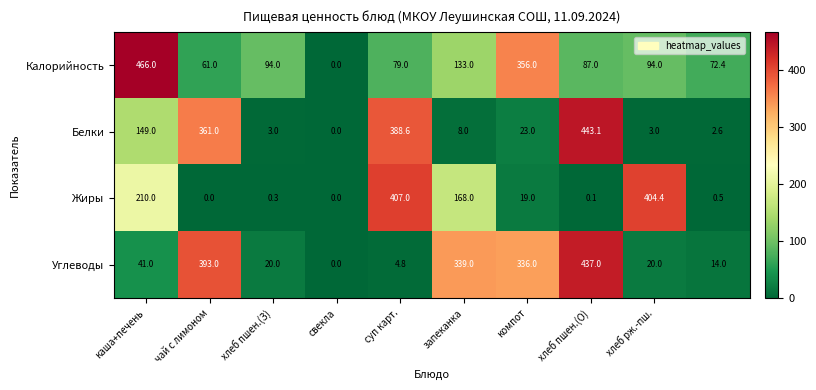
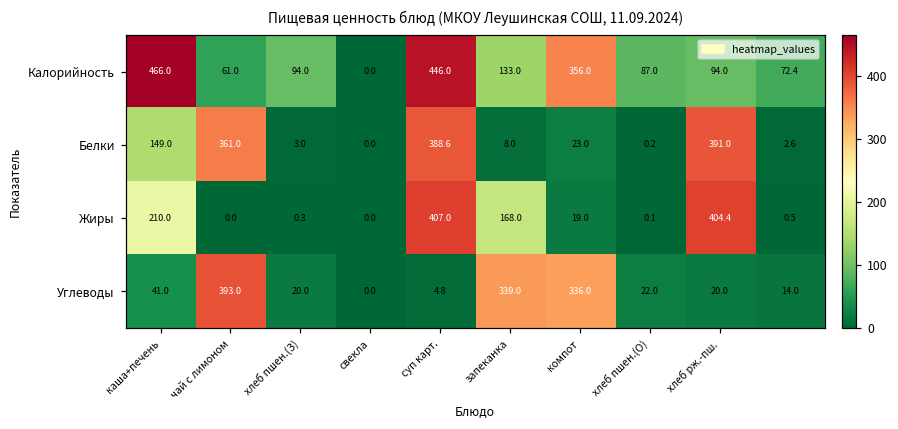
Калорийность, суп карт.: 79.0 -> 446.0
Белки, хлеб пшен.(О): 443.1 -> 0.2
Белки, хлеб рж.-пш.: 3.0 -> 391.0
Углеводы, хлеб пшен.(О): 437.0 -> 22.0
